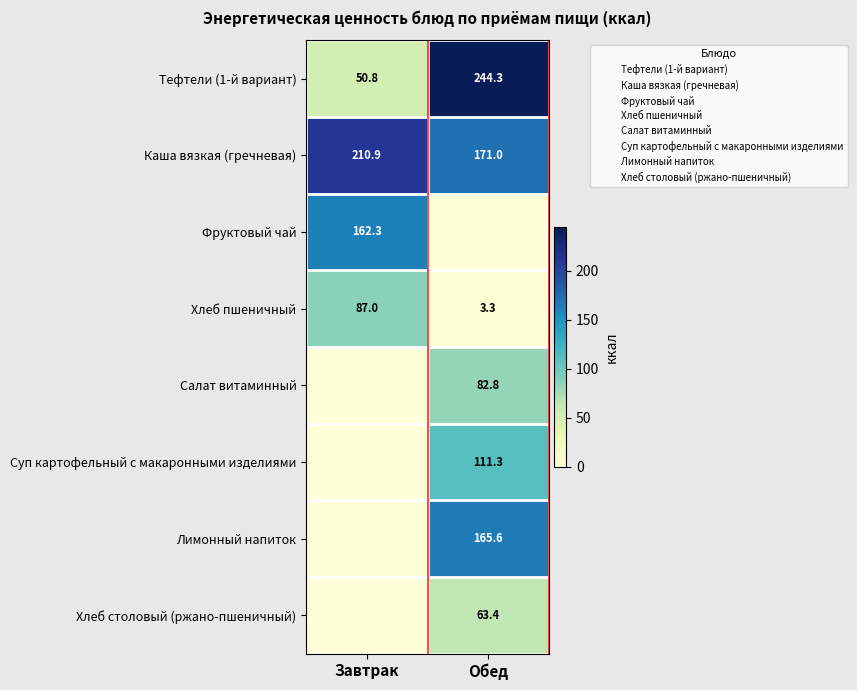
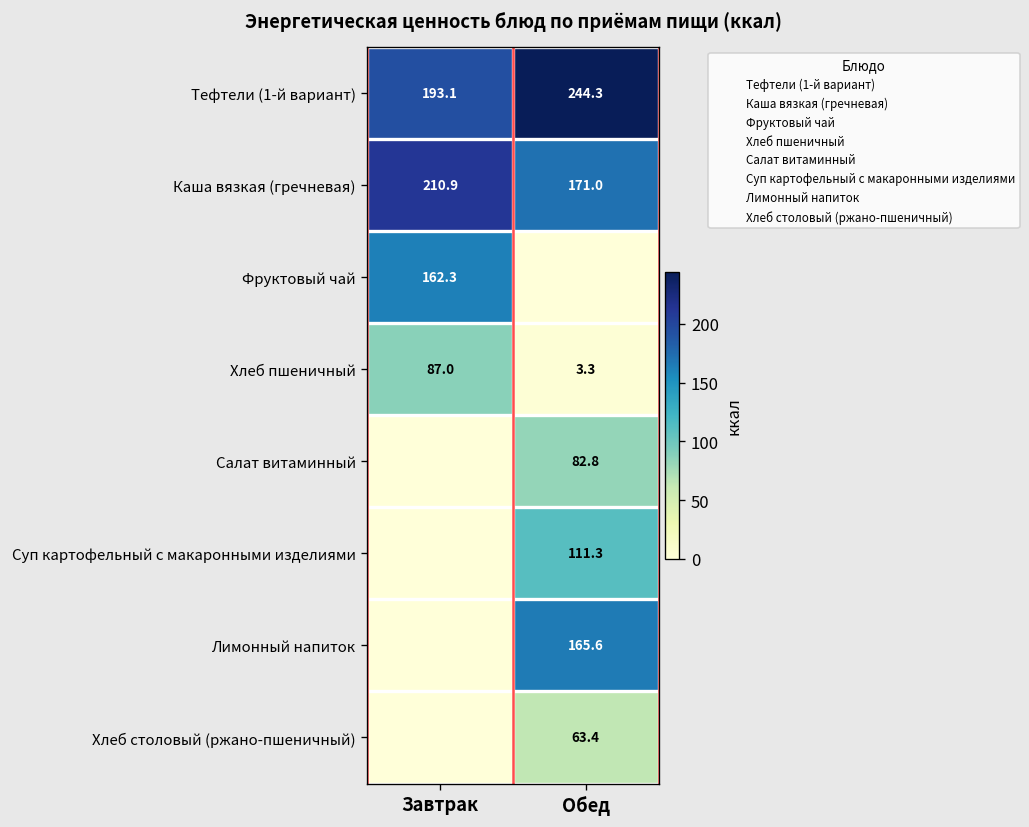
Тефтели (1-й вариант), Завтрак: 50.8 -> 193.1
